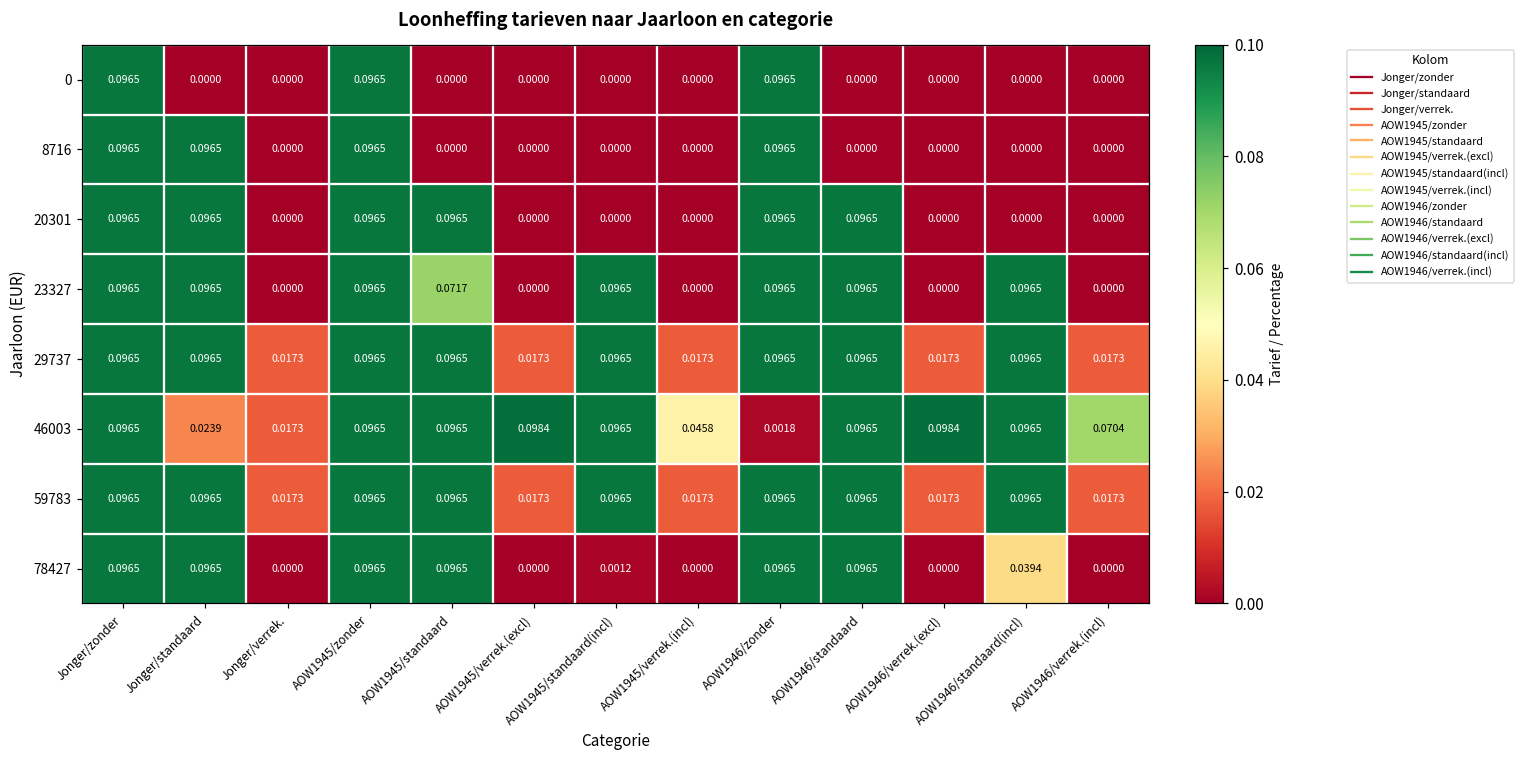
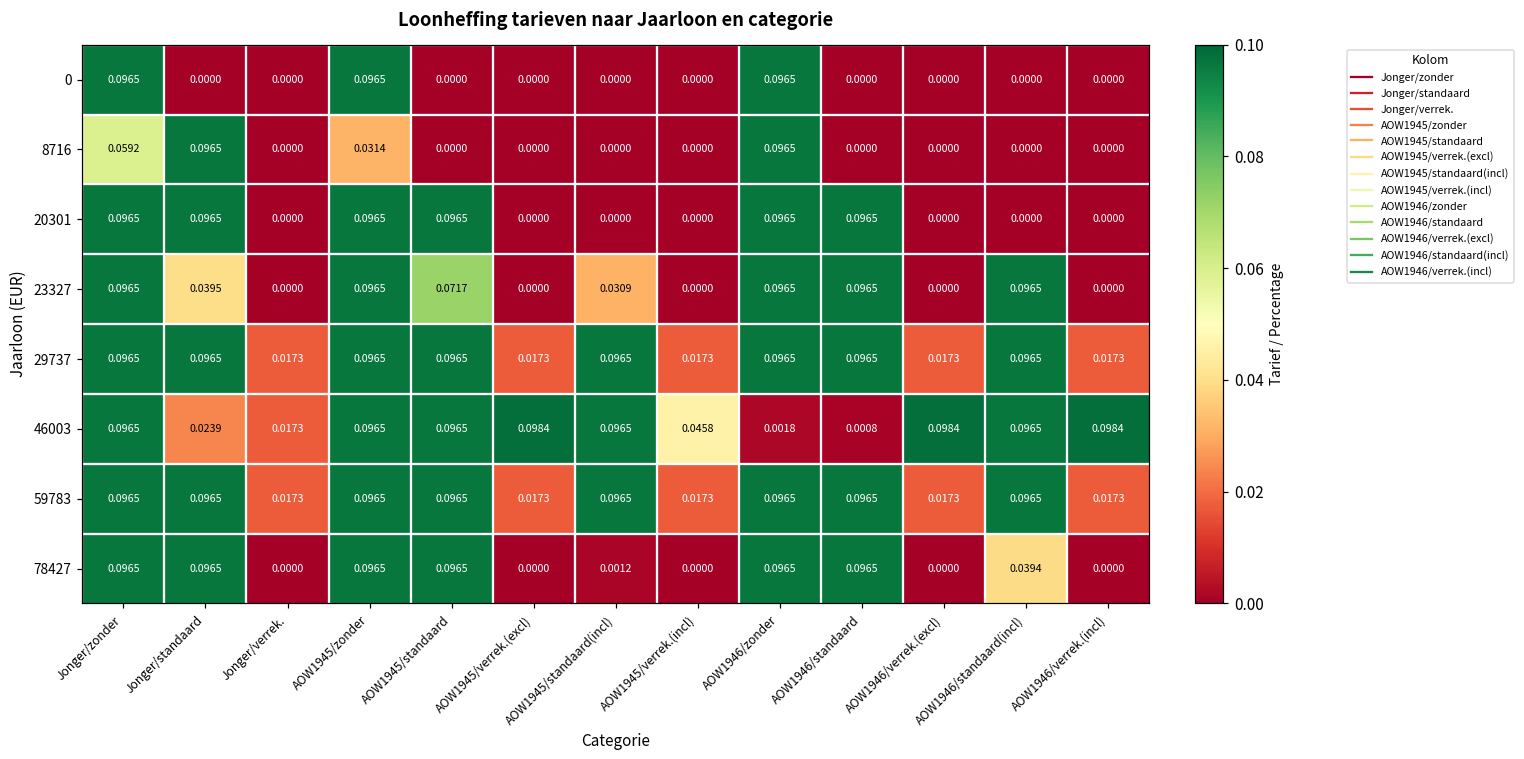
8716, Jonger/zonder: 0.0965 -> 0.0592
8716, AOW1945/zonder: 0.0965 -> 0.0314
23327, Jonger/standaard: 0.0965 -> 0.0395
23327, AOW1945/standaard(incl): 0.0965 -> 0.0309
46003, AOW1946/standaard: 0.0965 -> 0.0008
46003, AOW1946/verrek.(incl): 0.0704 -> 0.0984
